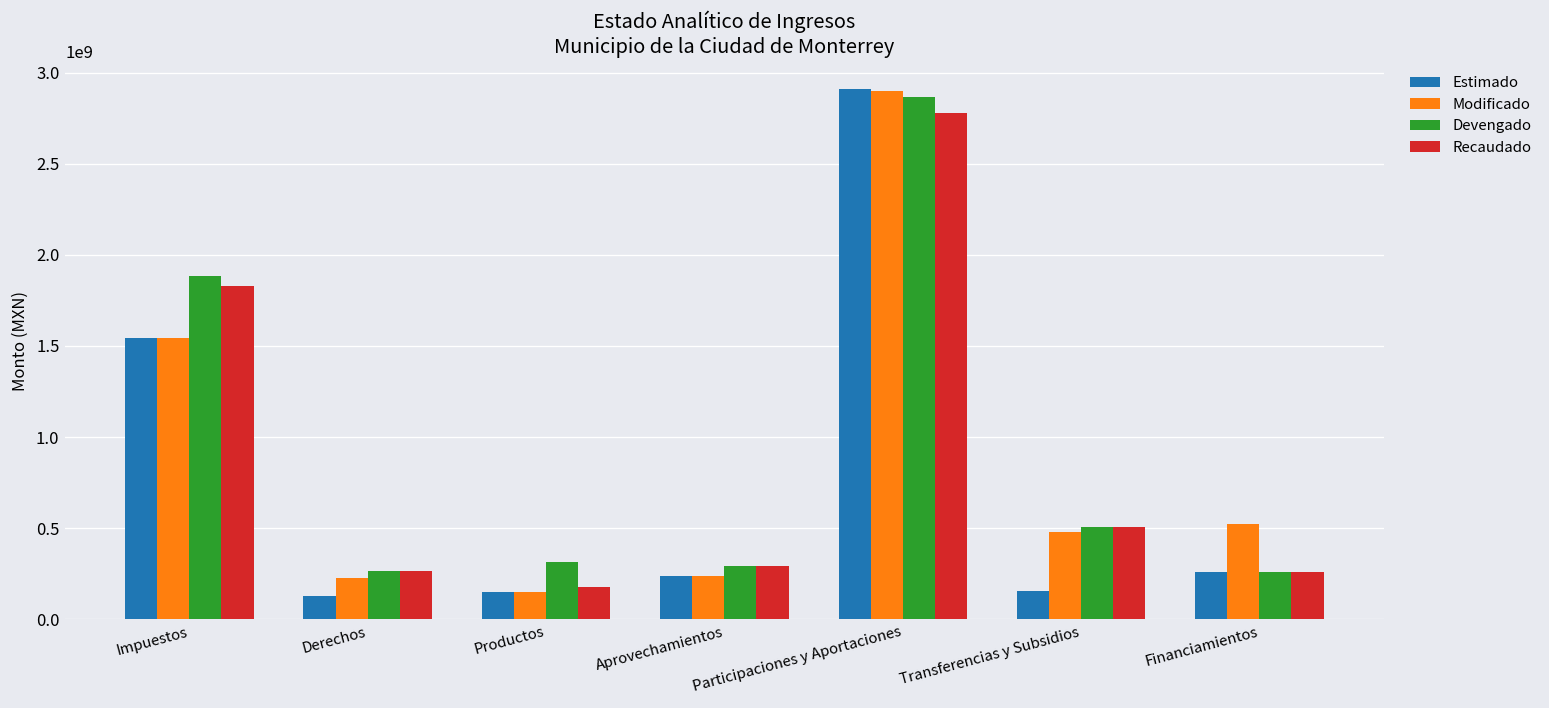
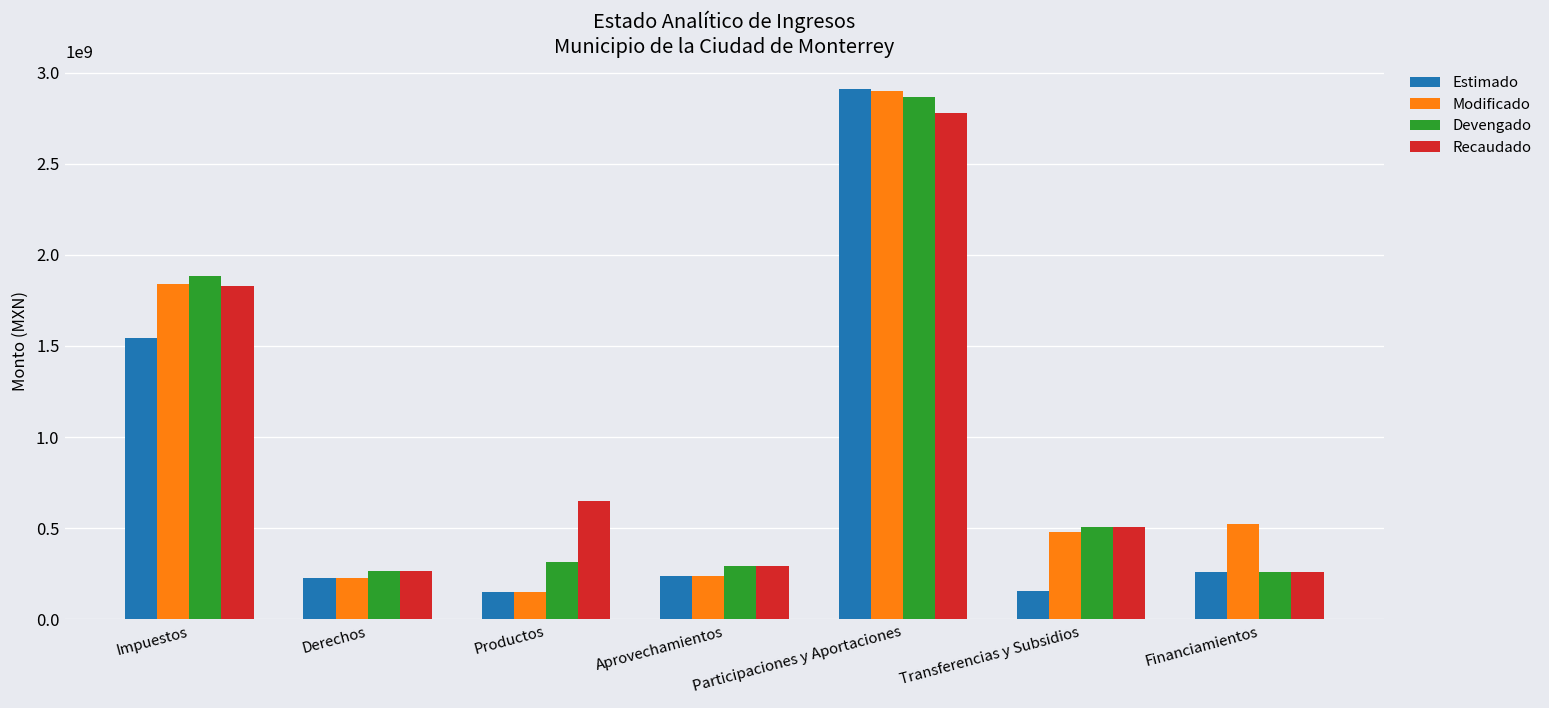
Modificado, Impuestos: 1550000000 -> 1840000000
Estimado, Derechos: 130000000 -> 230000000
Recaudado, Productos: 180000000 -> 650000000
